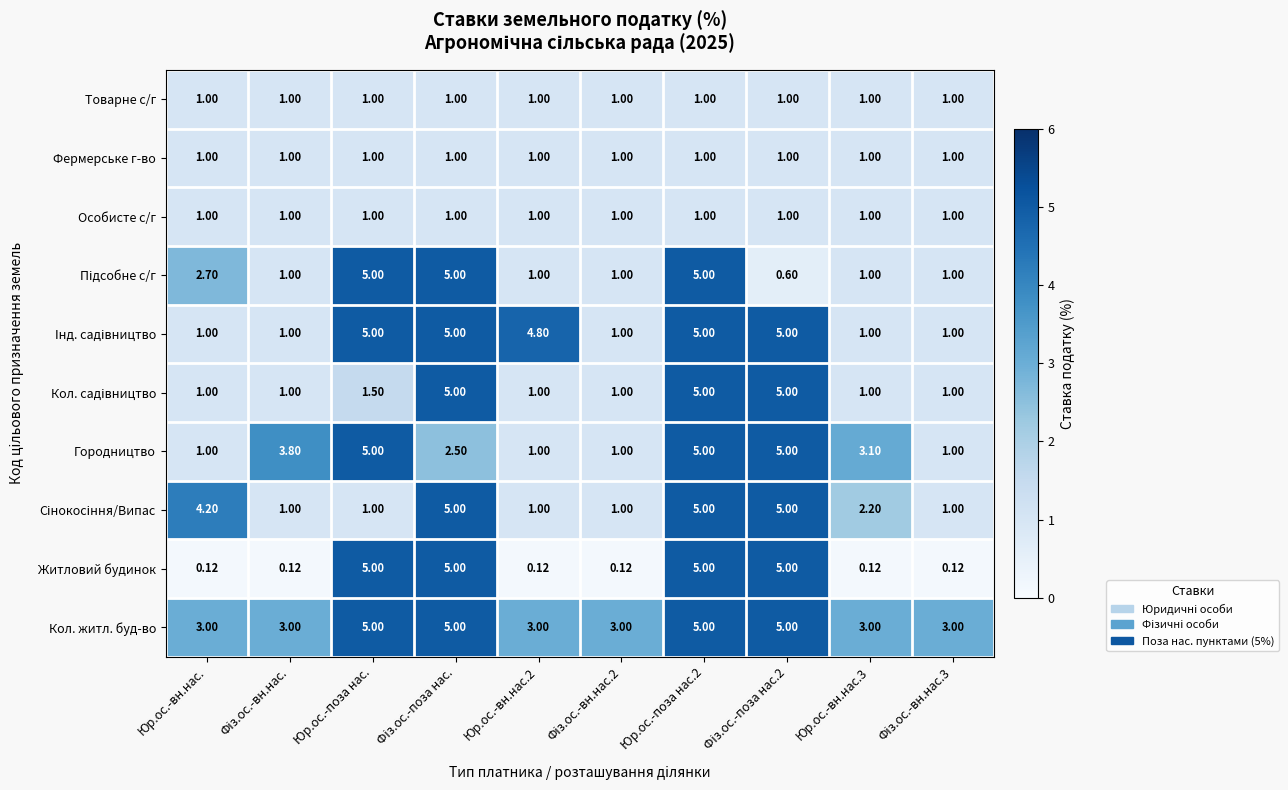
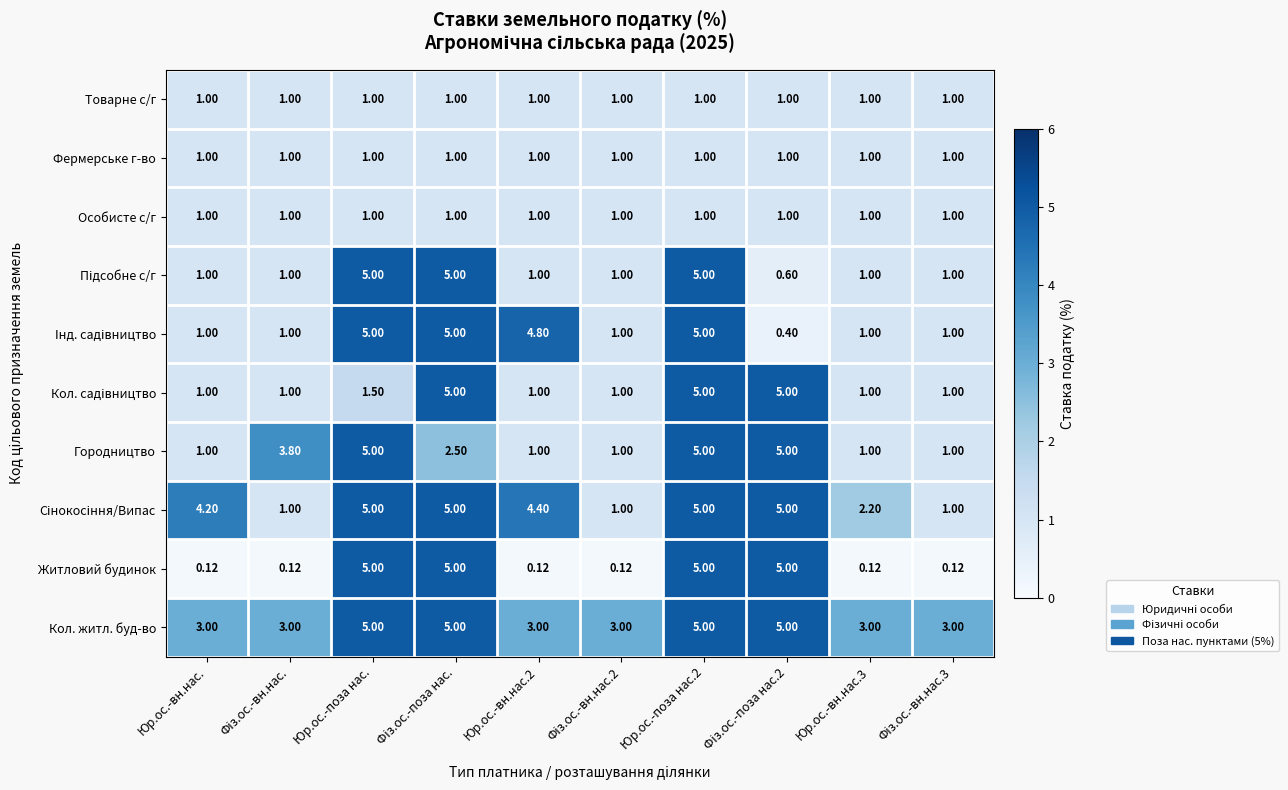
Підсобне с/г, Юр.ос.-вн.нас.: 2.70 -> 1.00
Інд. садівництво, Фіз.ос.-поза нас.2: 5.00 -> 0.40
Городництво, Юр.ос.-вн.нас.3: 3.10 -> 1.00
Сінокосіння/Випас, Юр.ос.-поза нас.: 1.00 -> 5.00
Сінокосіння/Випас, Юр.ос.-вн.нас.2: 1.00 -> 4.40
